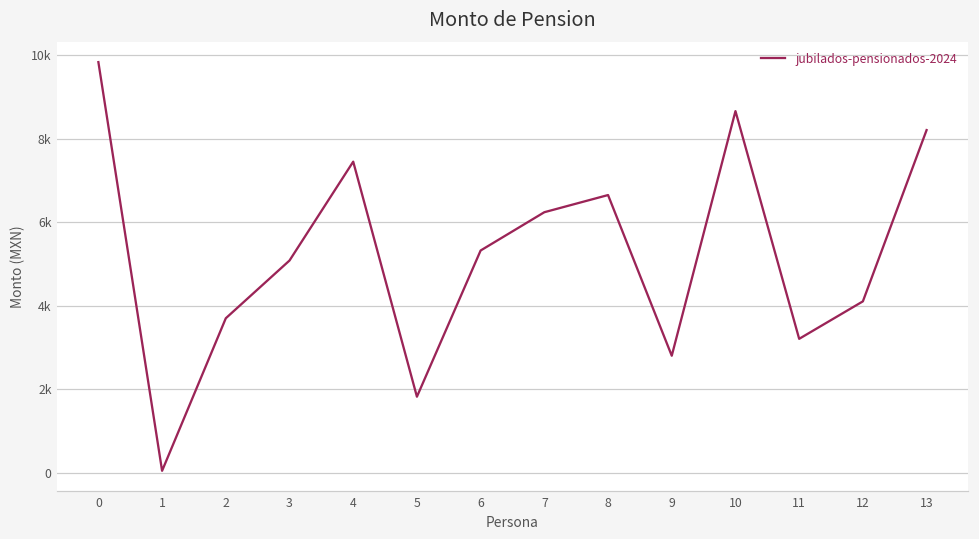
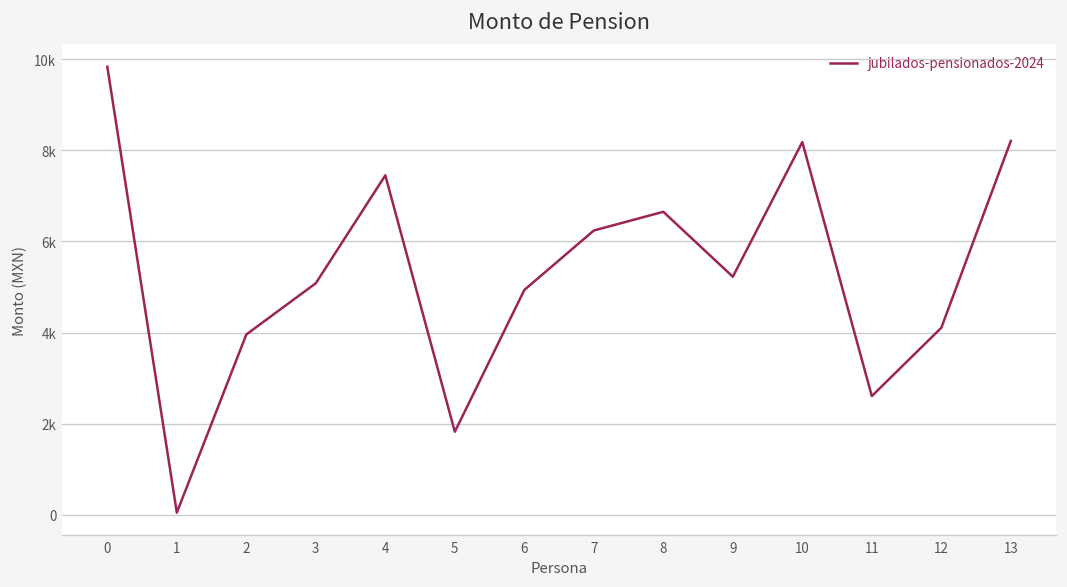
2: 3700 -> 4000
6: 5300 -> 4900
9: 2800 -> 5200
10: 8700 -> 8200
11: 3200 -> 2600
